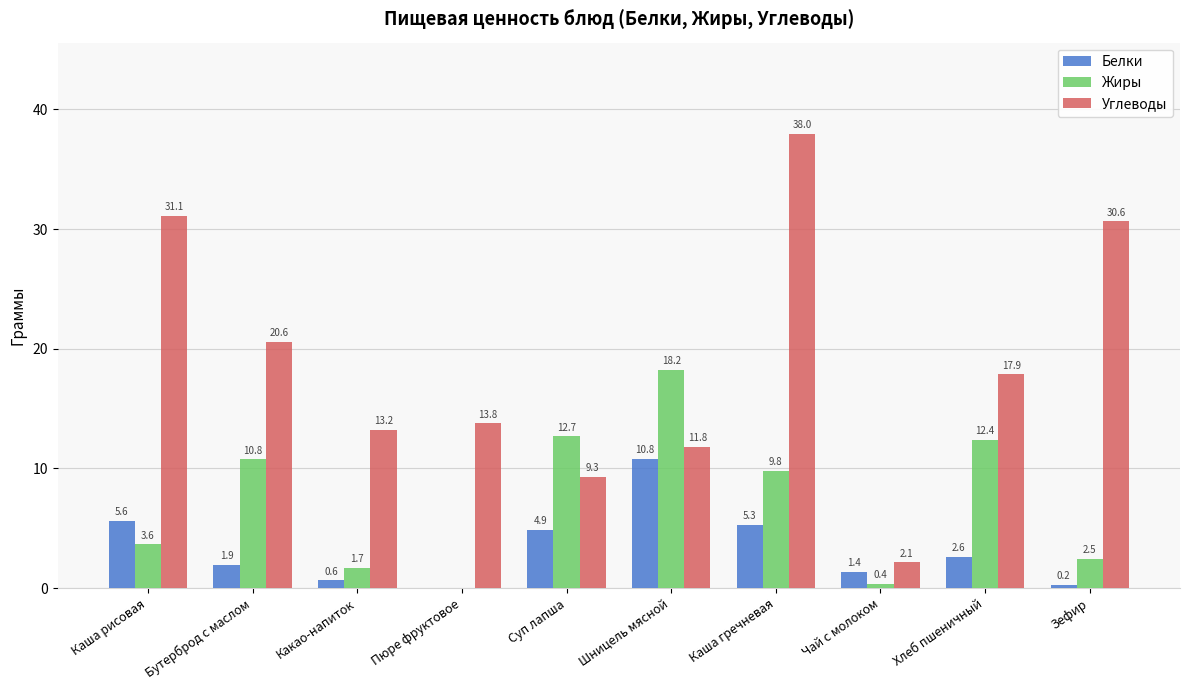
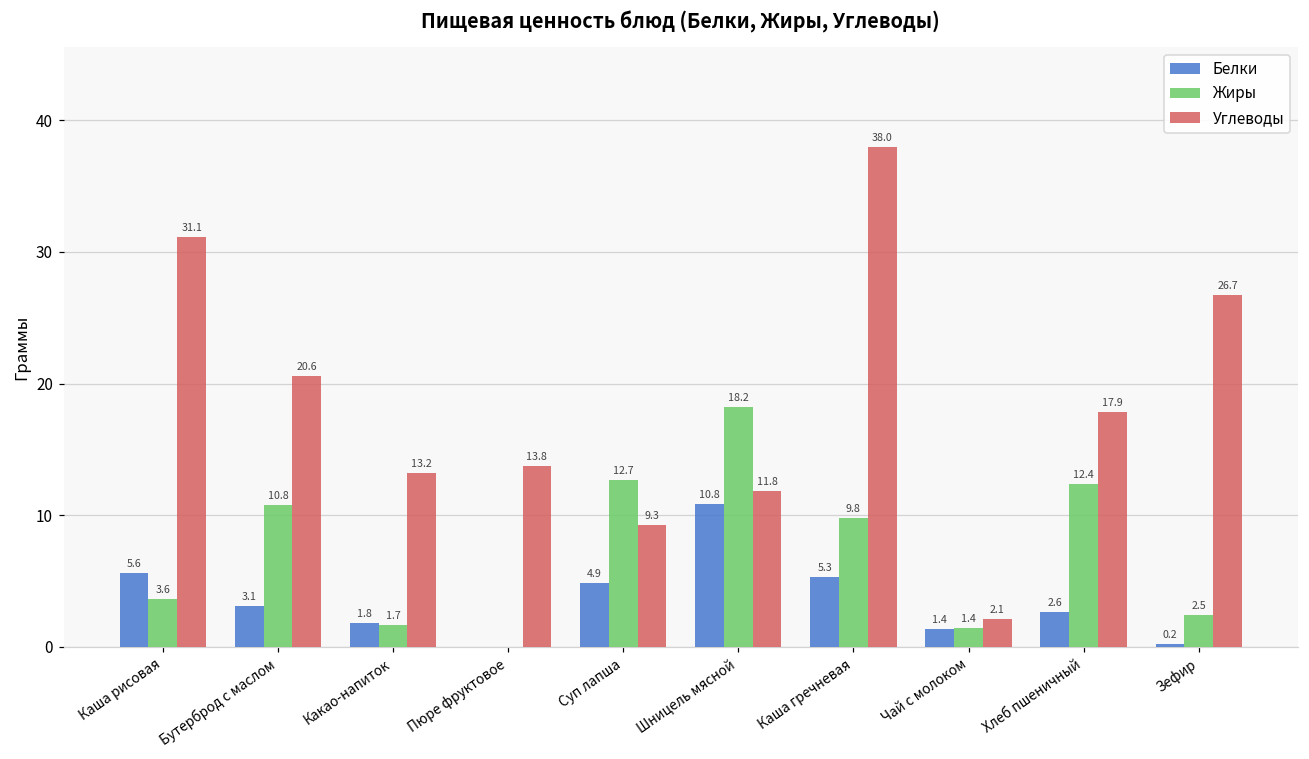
Белки, Бутерброд с маслом: 1.9 -> 3.1
Белки, Какао-напиток: 0.6 -> 1.8
Жиры, Чай с молоком: 0.4 -> 1.4
Углеводы, Зефир: 30.6 -> 26.7
